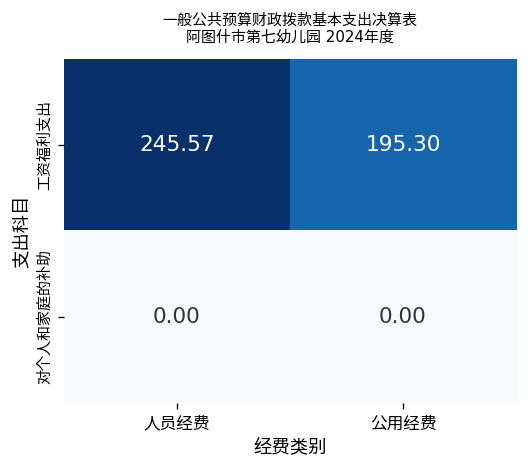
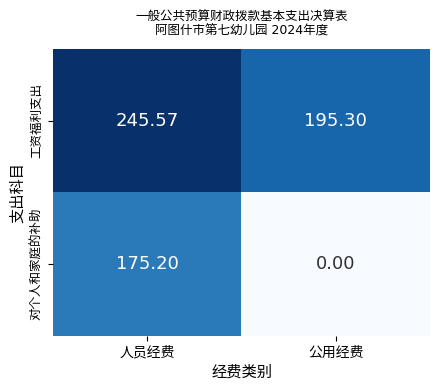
对个人和家庭的补助, 人员经费: 0.00 -> 175.20
